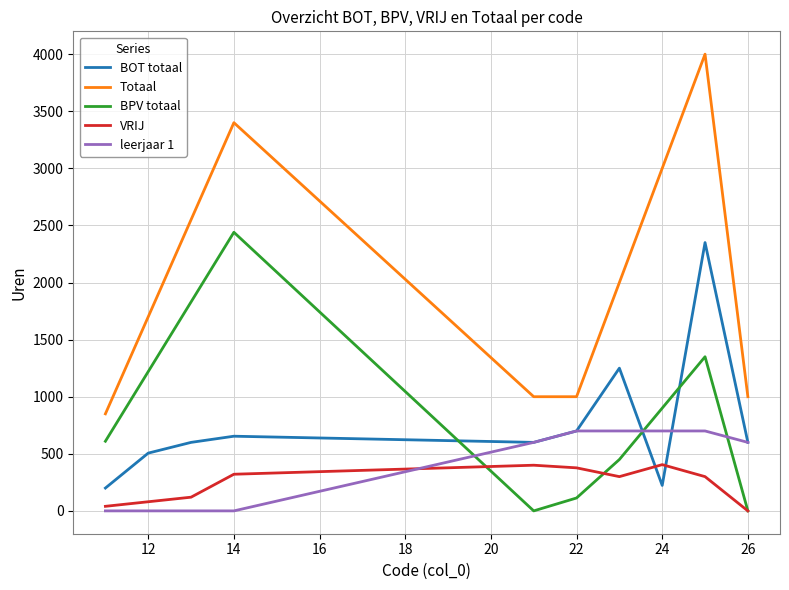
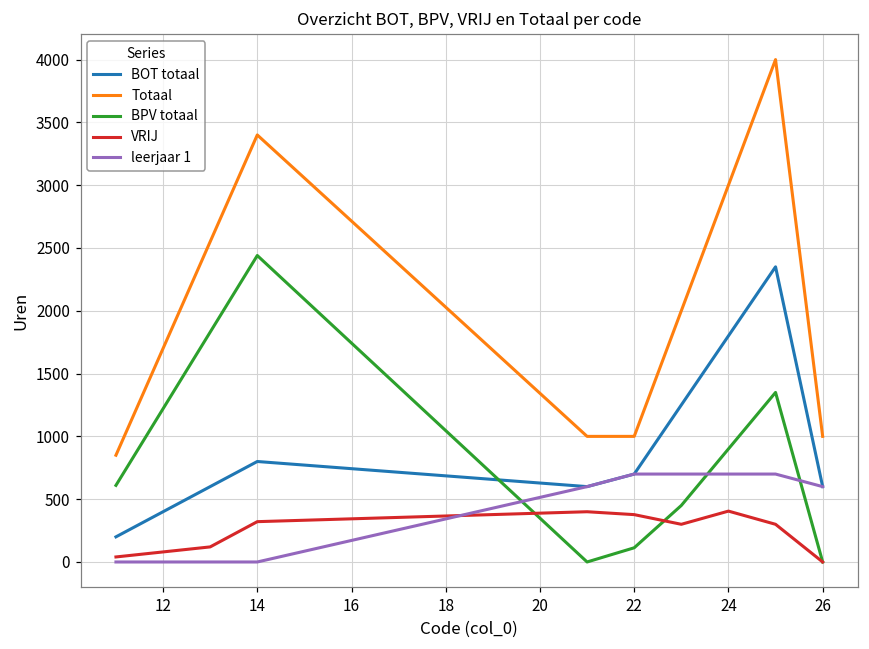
BOT totaal, 12: 510 -> 400
BOT totaal, 14: 650 -> 800
BOT totaal, 24: 220 -> 1800
